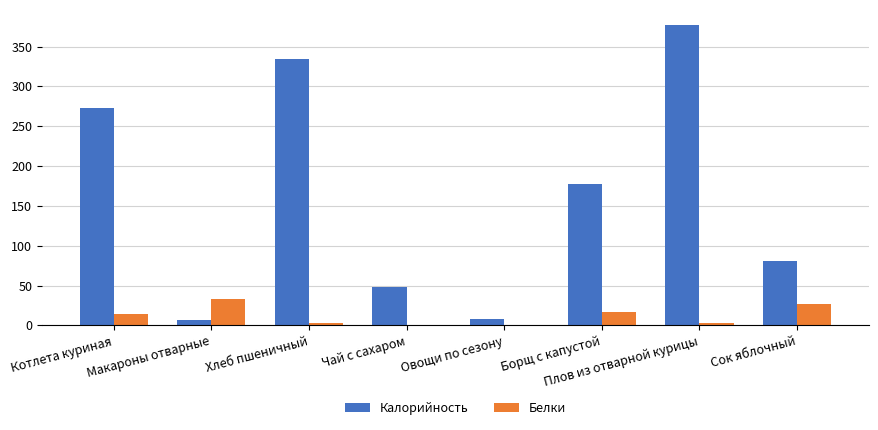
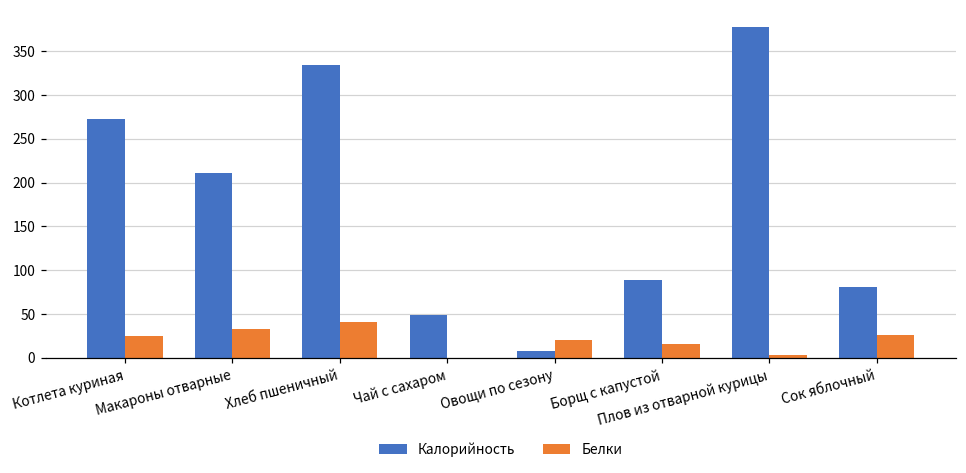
Белки, Котлета куриная: 10 -> 30
Калорийность, Макароны отварные: 10 -> 210
Белки, Хлеб пшеничный: 0 -> 40
Белки, Овощи по сезону: 0 -> 20
Калорийность, Борщ с капустой: 180 -> 90
